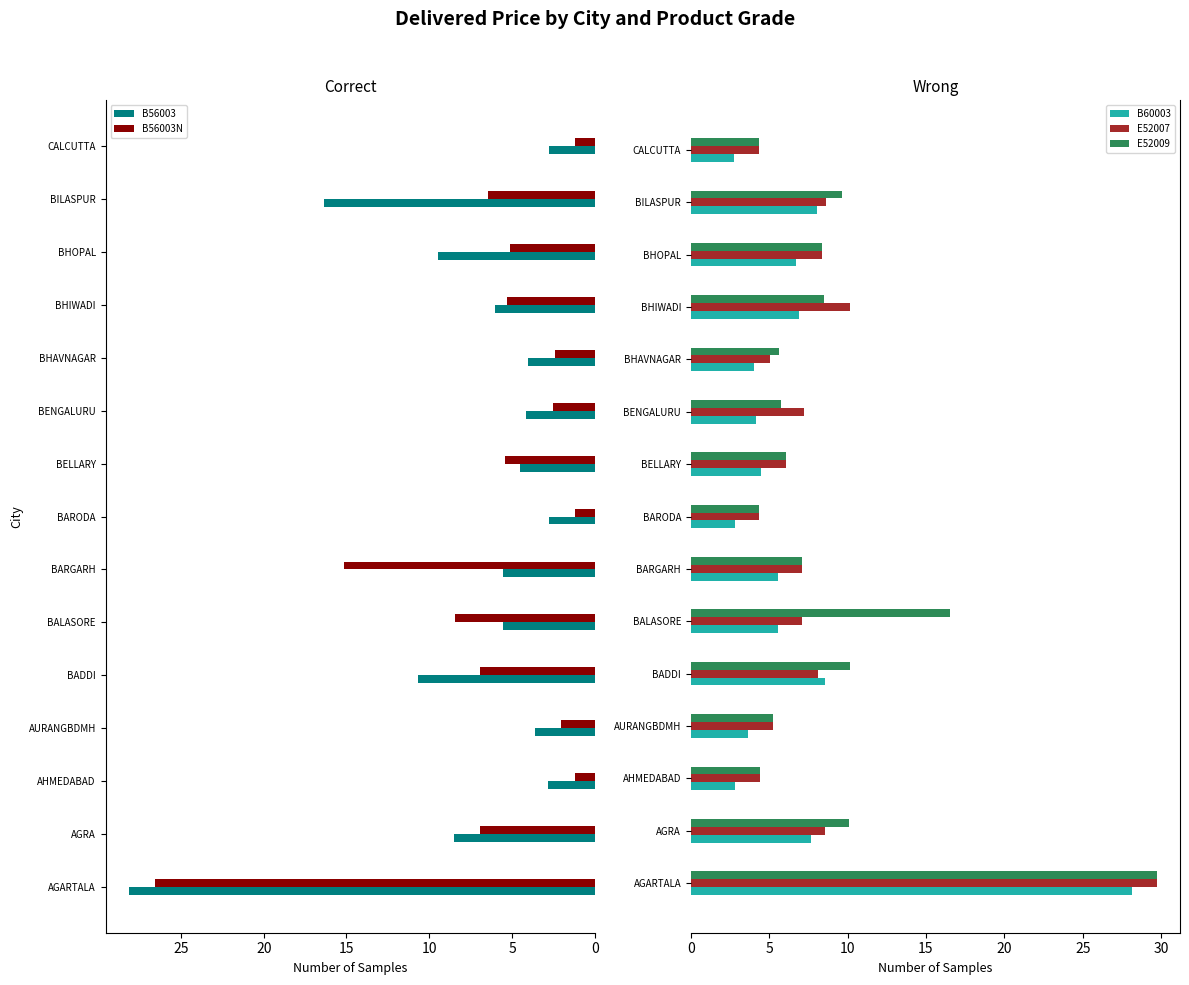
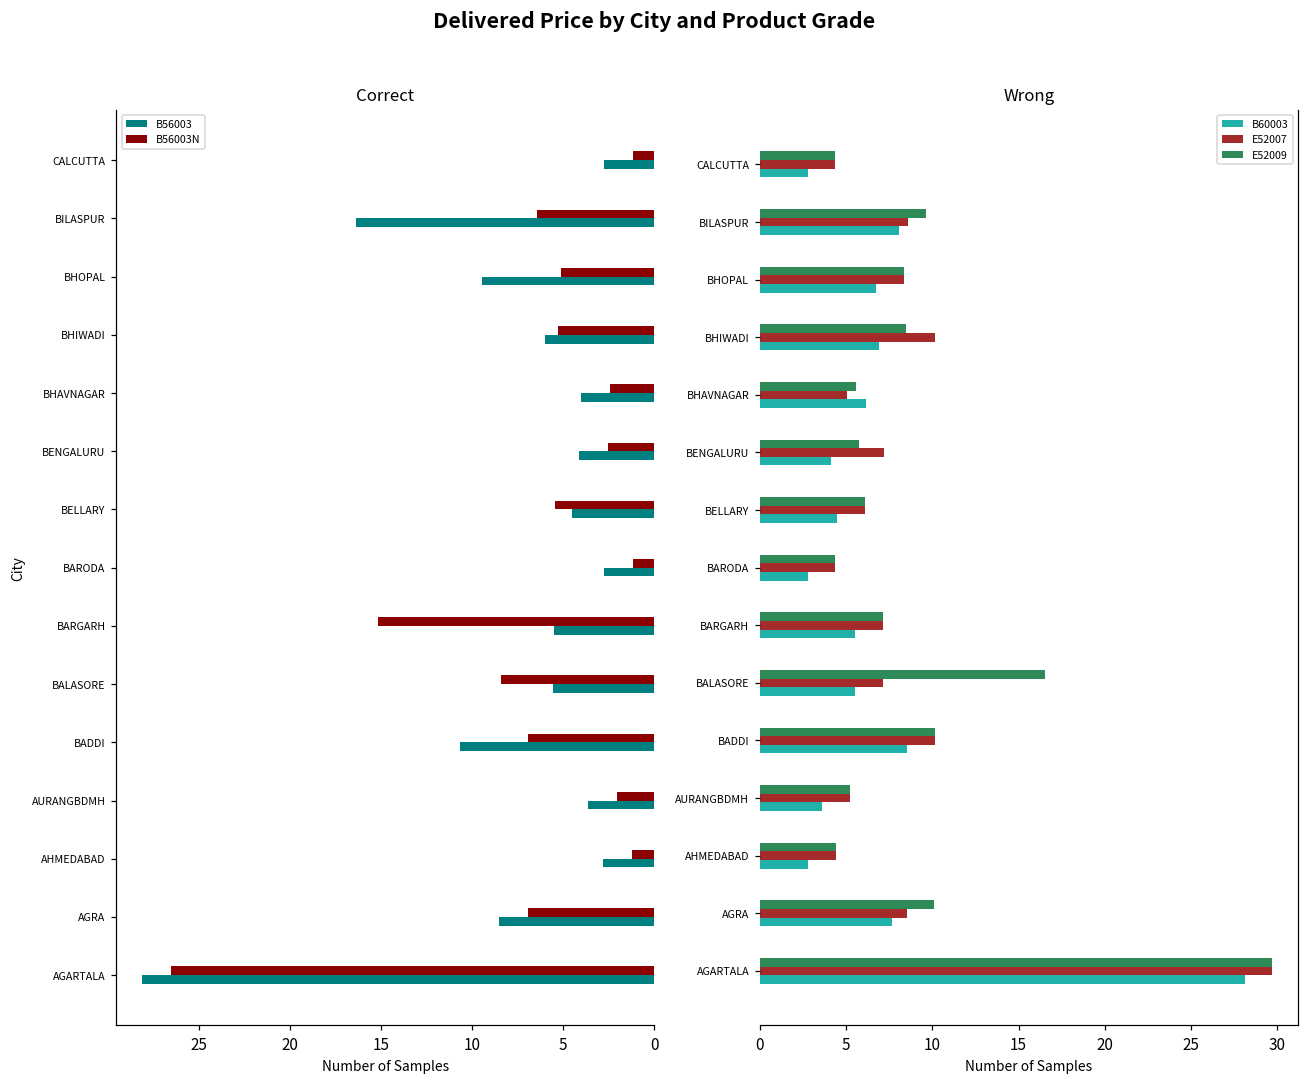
Wrong, B60003, BHAVNAGAR: 4.0 -> 6.2
Wrong, E52007, BADDI: 8.1 -> 10.1
